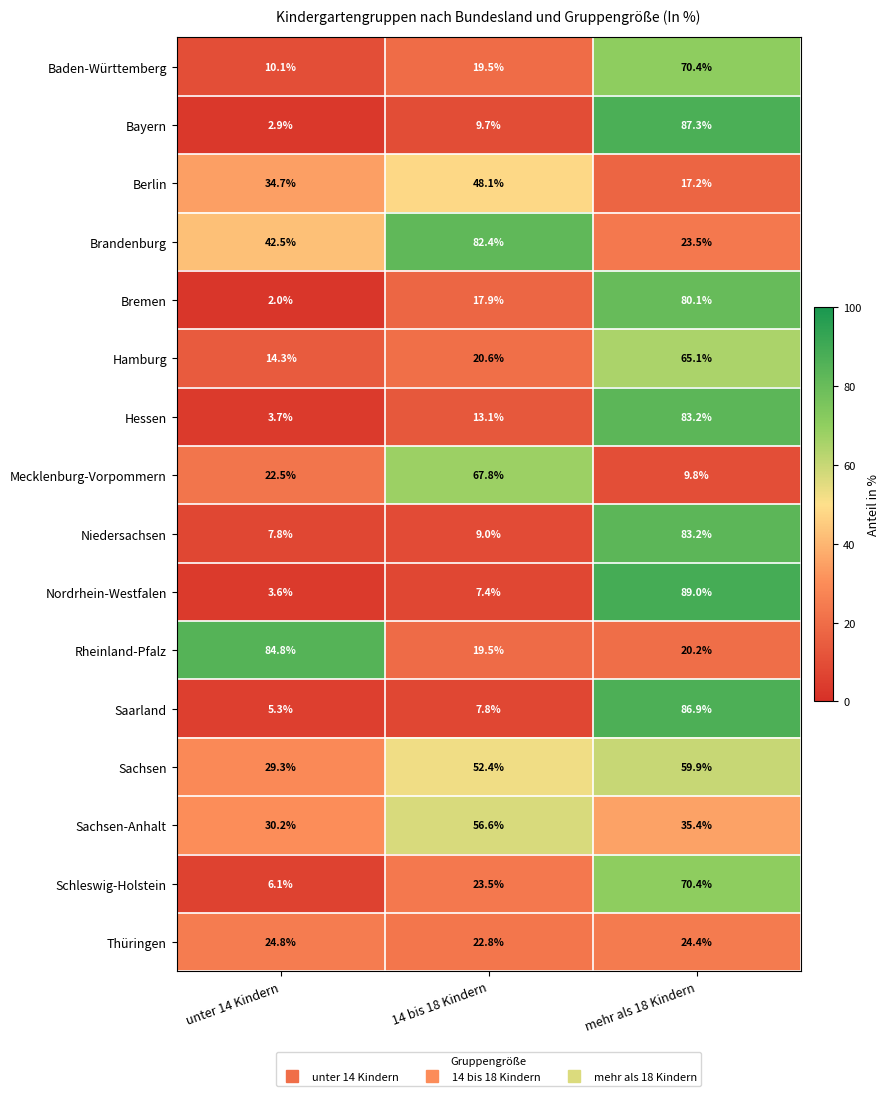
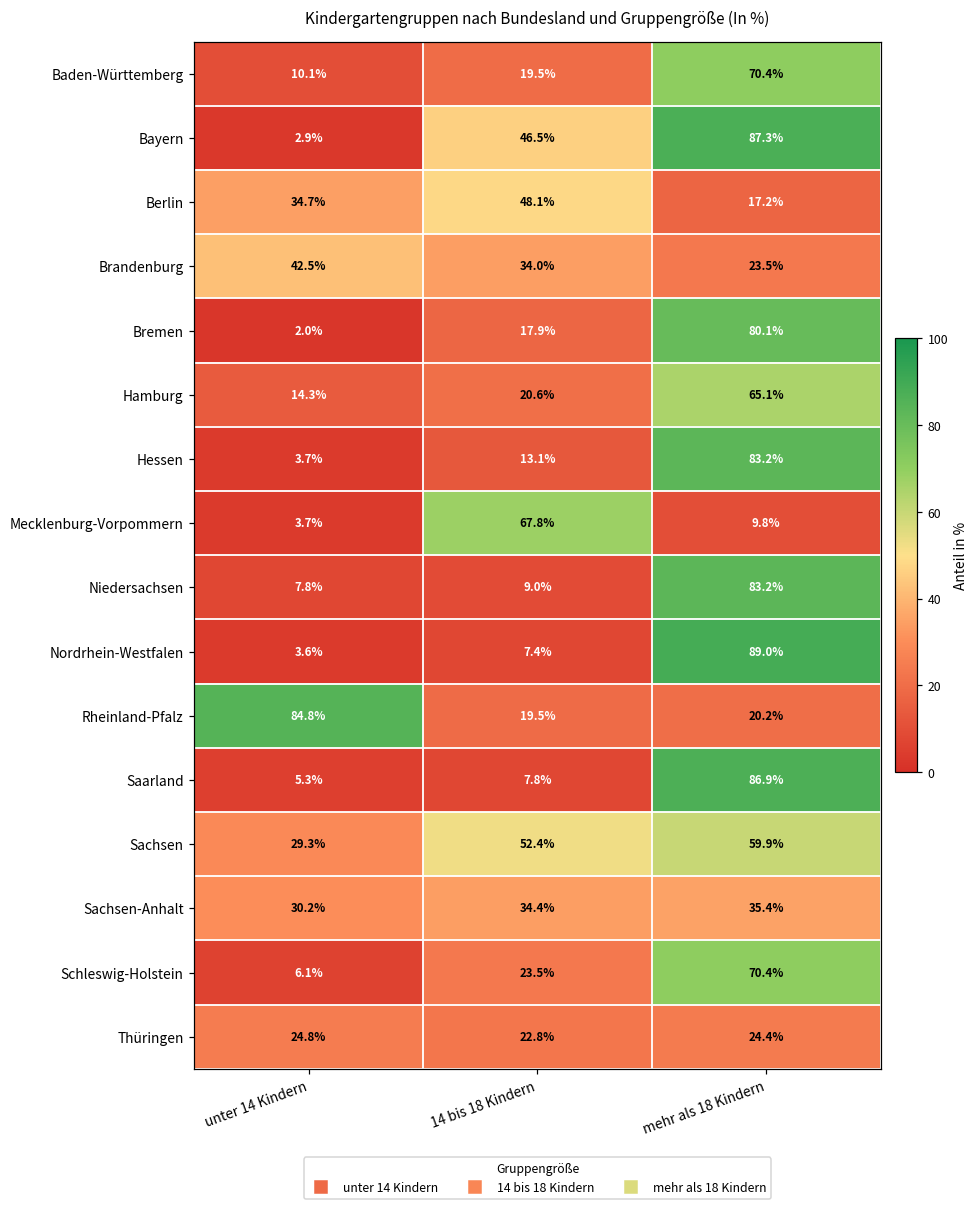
Bayern, 14 bis 18 Kindern: 9.7% -> 46.5%
Brandenburg, 14 bis 18 Kindern: 82.4% -> 34.0%
Mecklenburg-Vorpommern, unter 14 Kindern: 22.5% -> 3.7%
Sachsen-Anhalt, 14 bis 18 Kindern: 56.6% -> 34.4%
